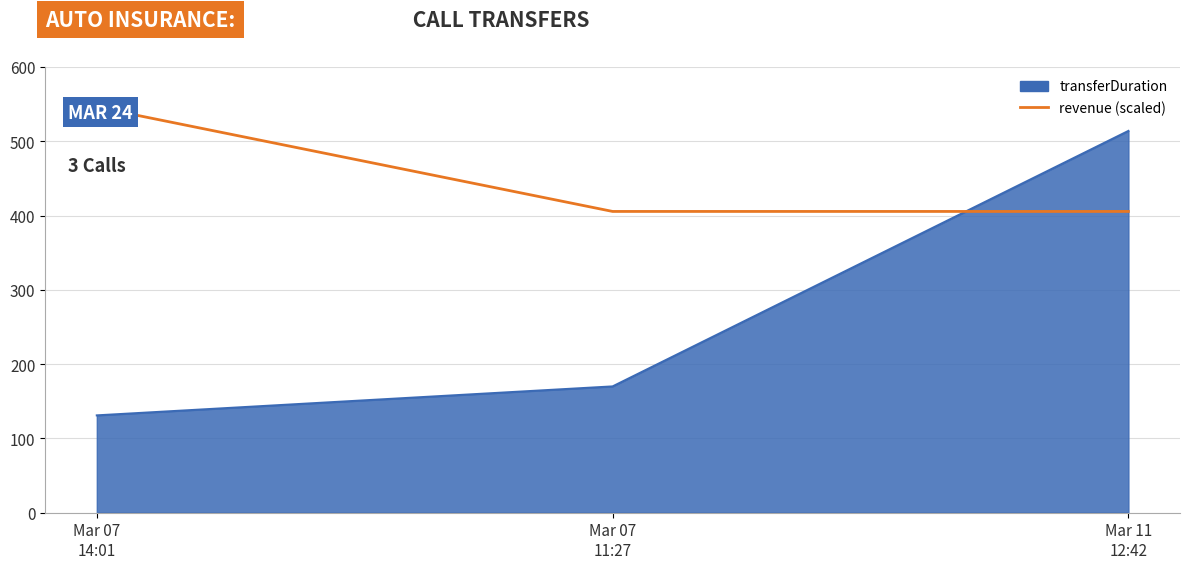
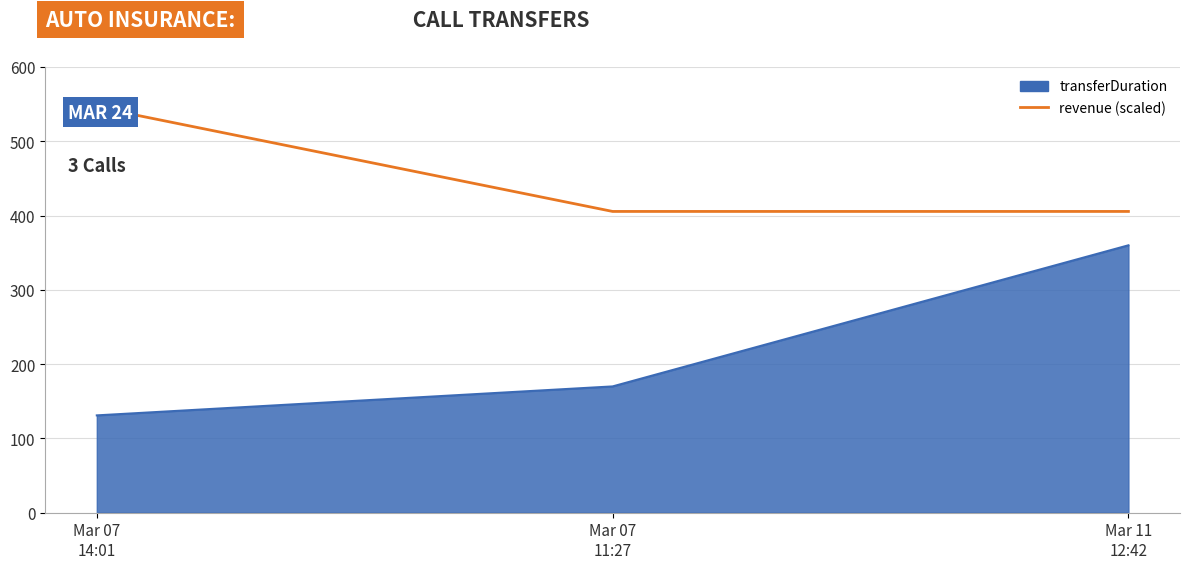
transferDuration, Mar 11 12:42: 510 -> 360
